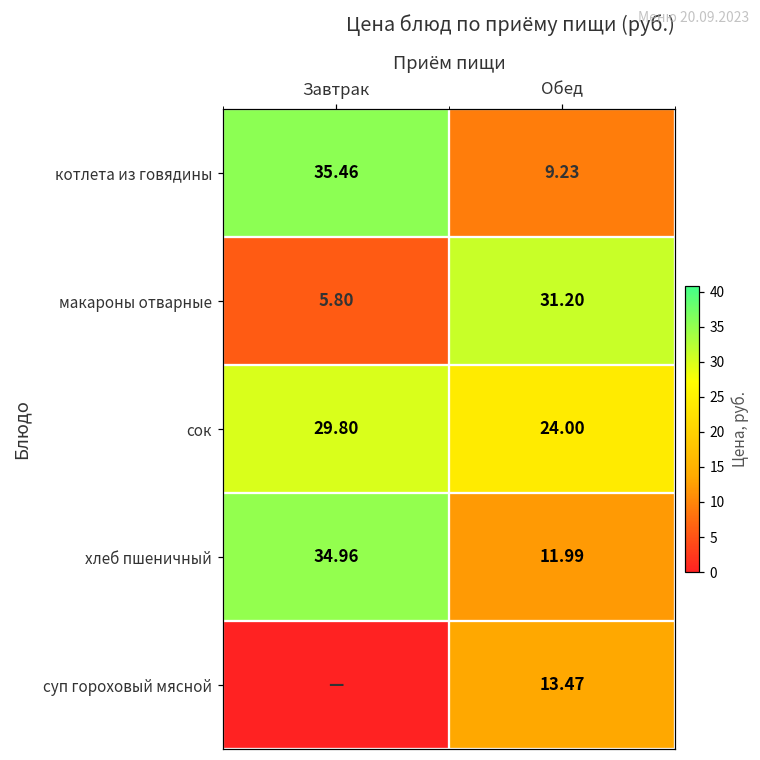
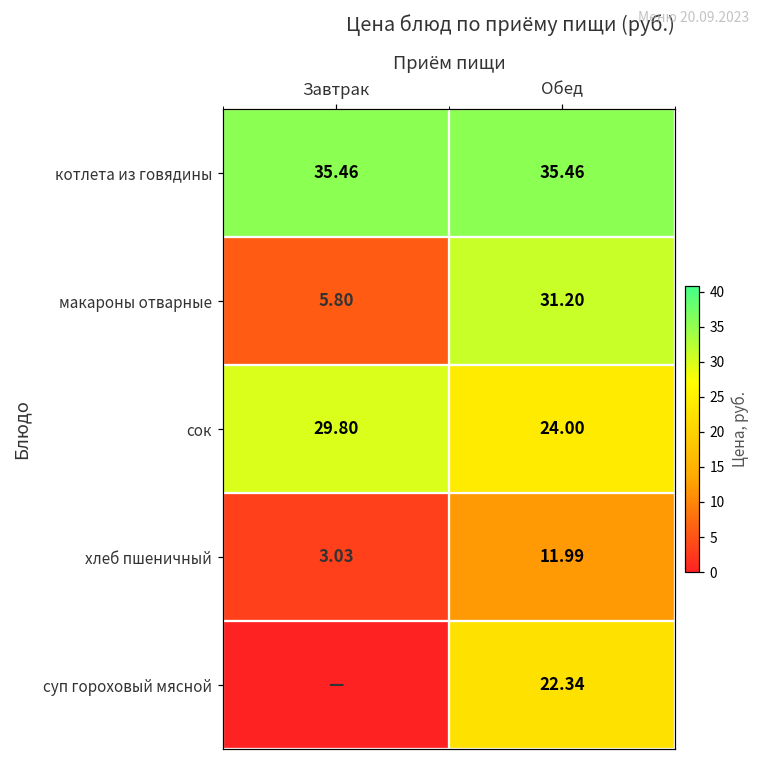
котлета из говядины, Обед: 9.23 -> 35.46
хлеб пшеничный, Завтрак: 34.96 -> 3.03
суп гороховый мясной, Обед: 13.47 -> 22.34
